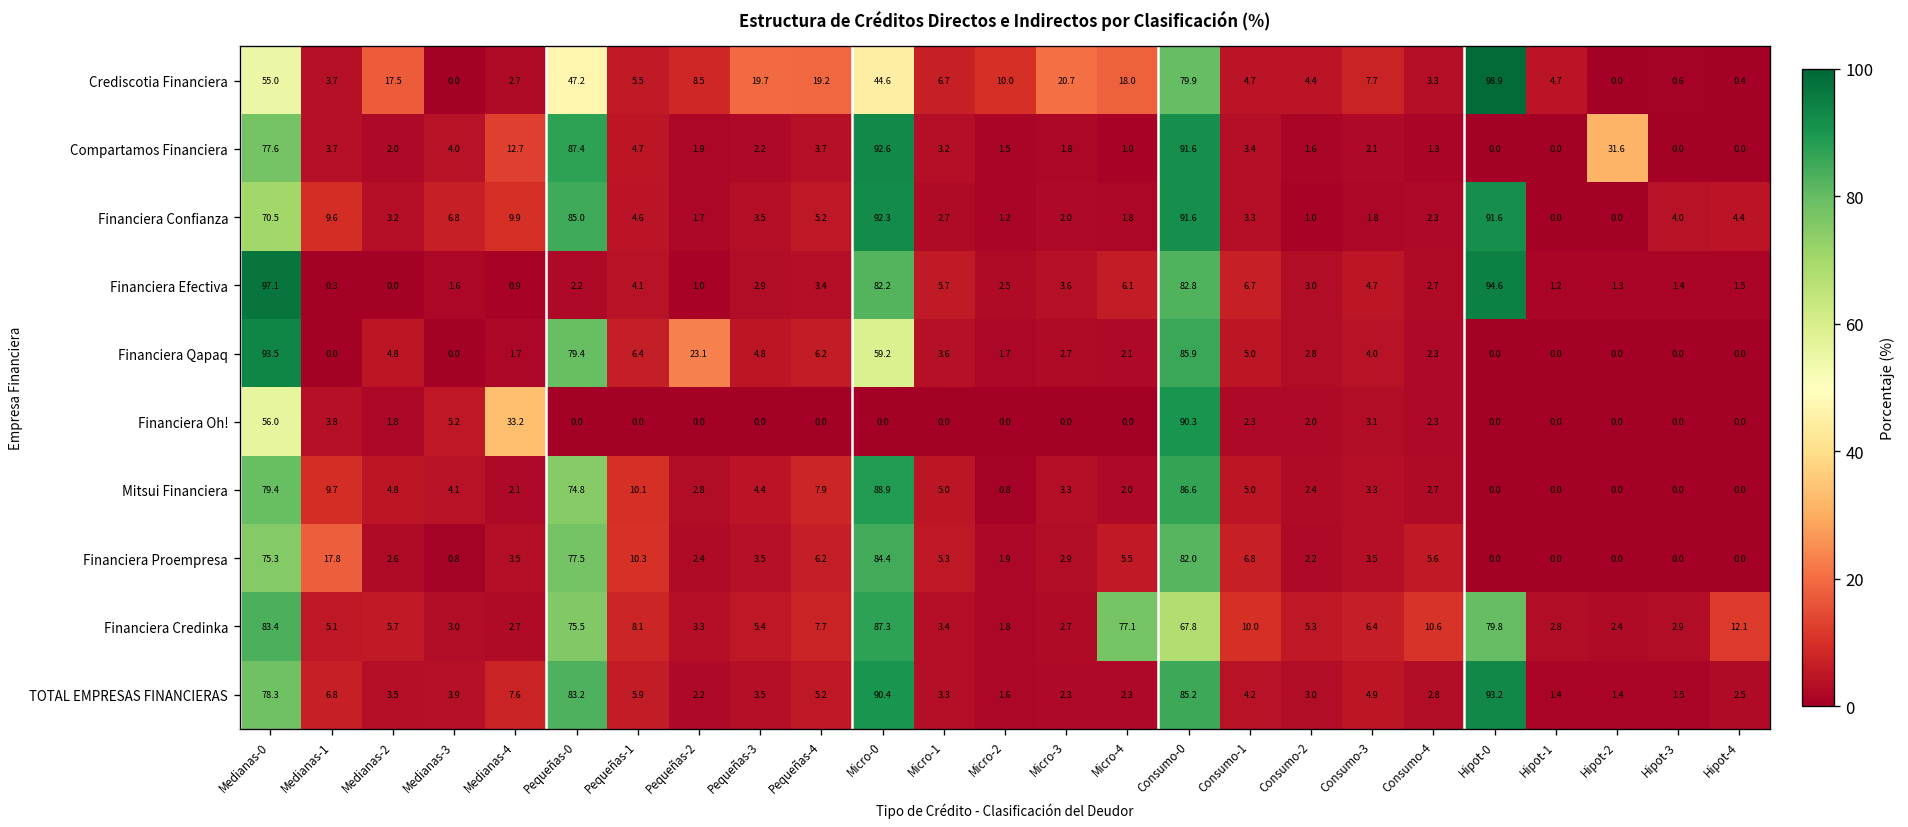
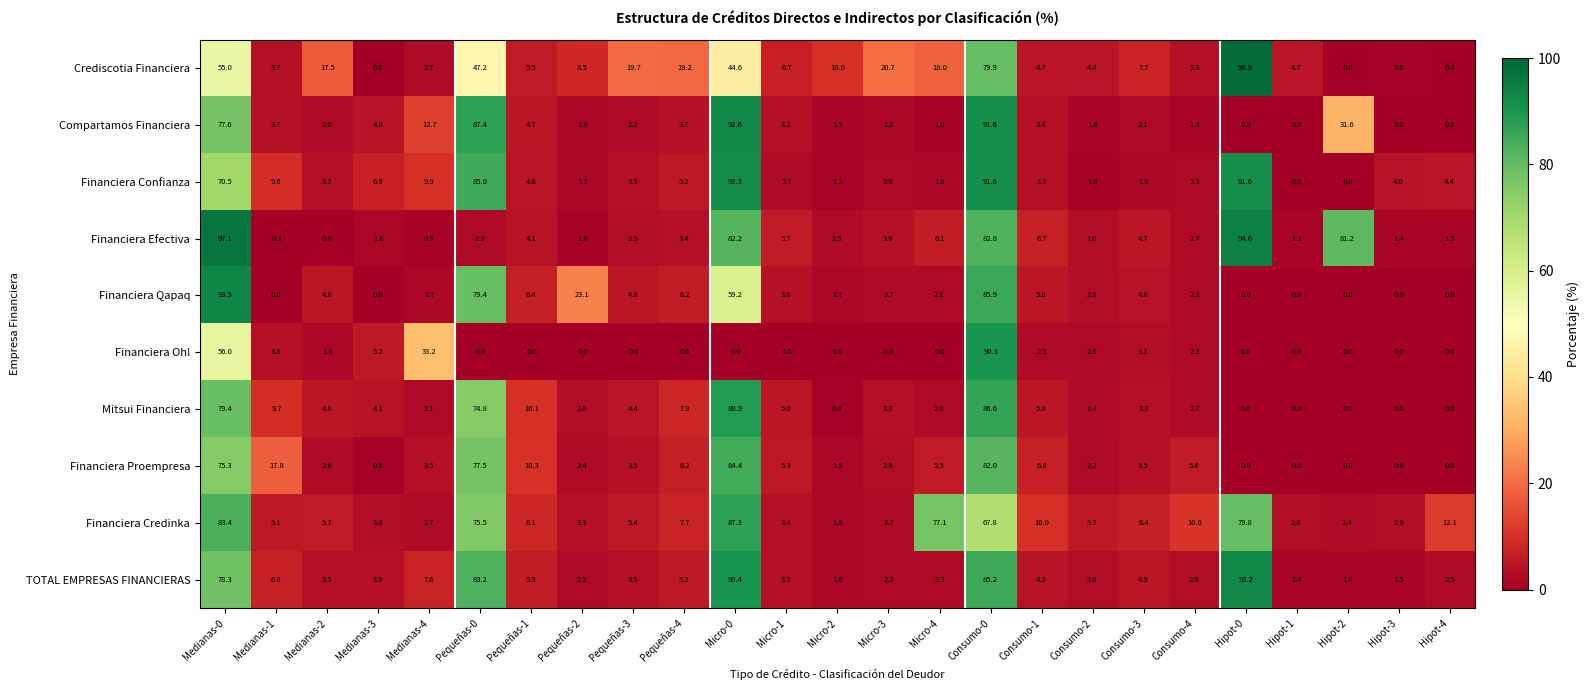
Financiera Efectiva, Hipot-2: 1.3 -> 81.2
